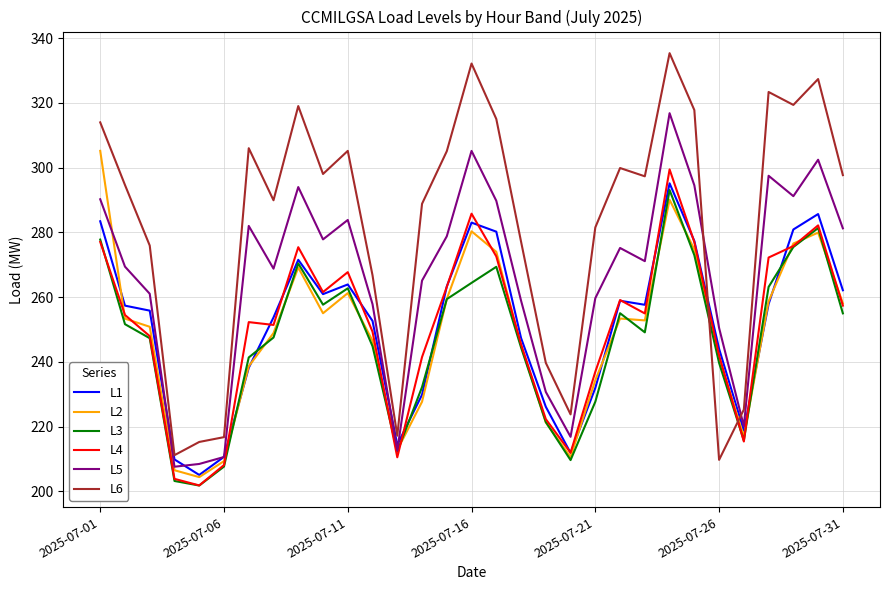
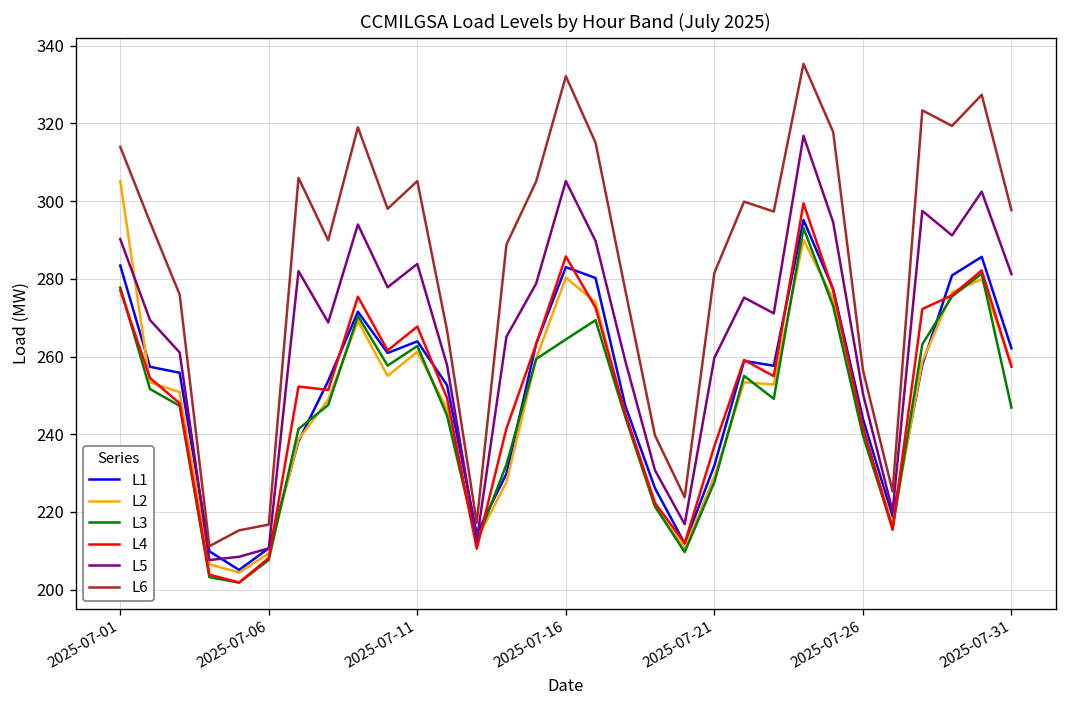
L2, 2025-07-21: 234 -> 229
L6, 2025-07-26: 210 -> 257
L3, 2025-07-31: 255 -> 247
